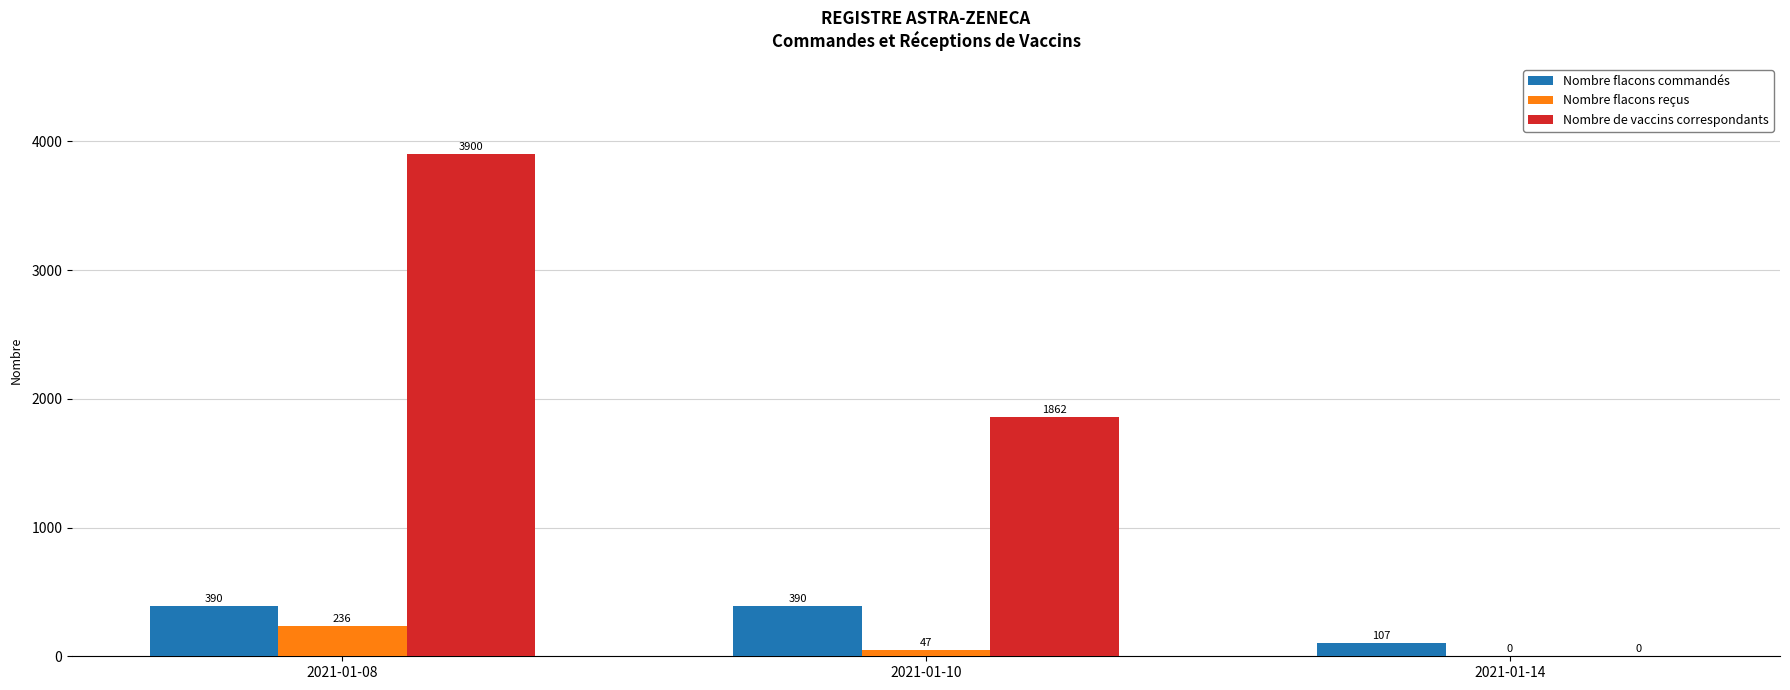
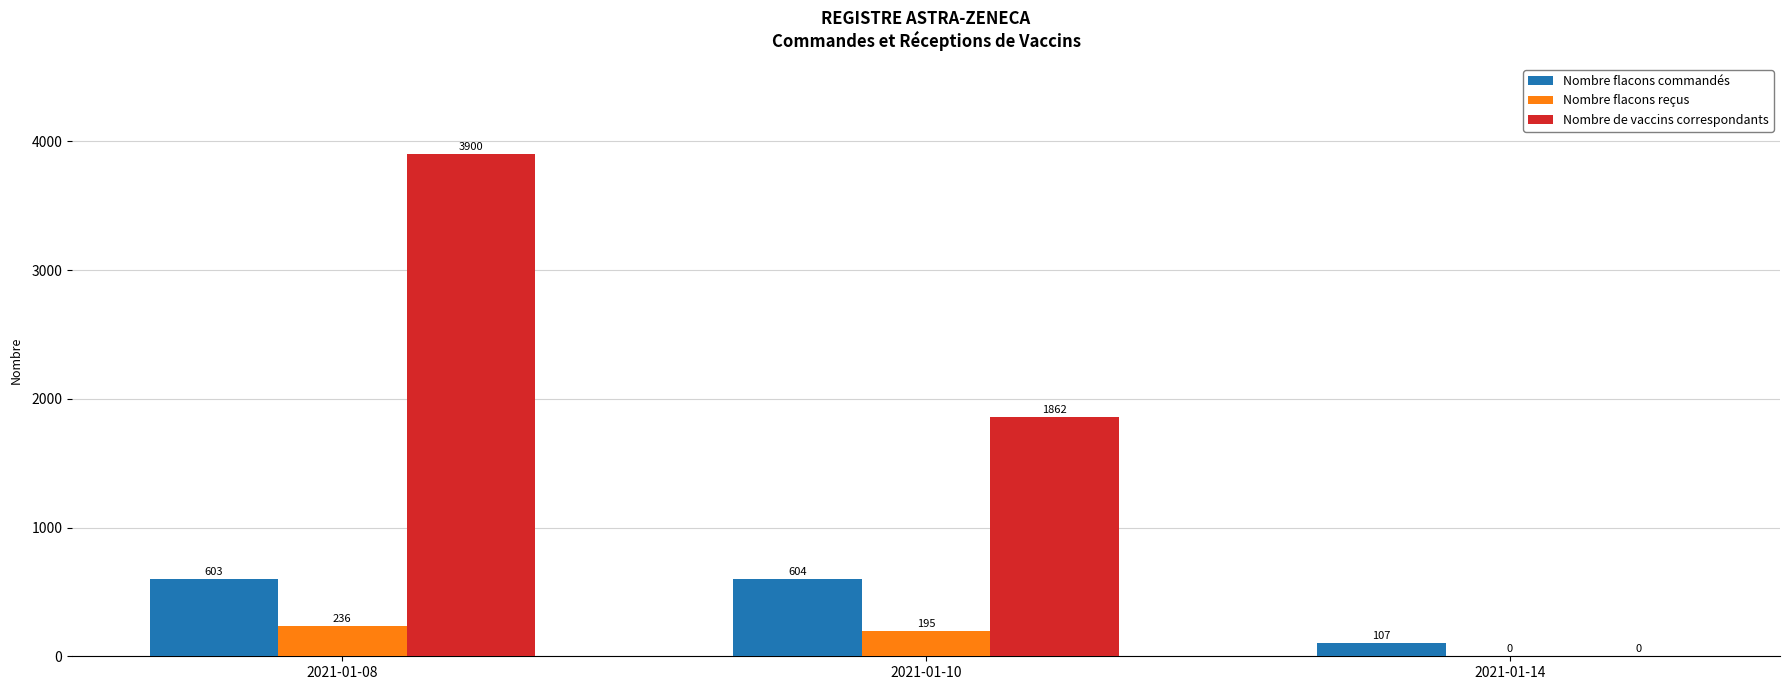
Nombre flacons commandés, 2021-01-08: 390 -> 603
Nombre flacons commandés, 2021-01-10: 390 -> 604
Nombre flacons reçus, 2021-01-10: 47 -> 195
